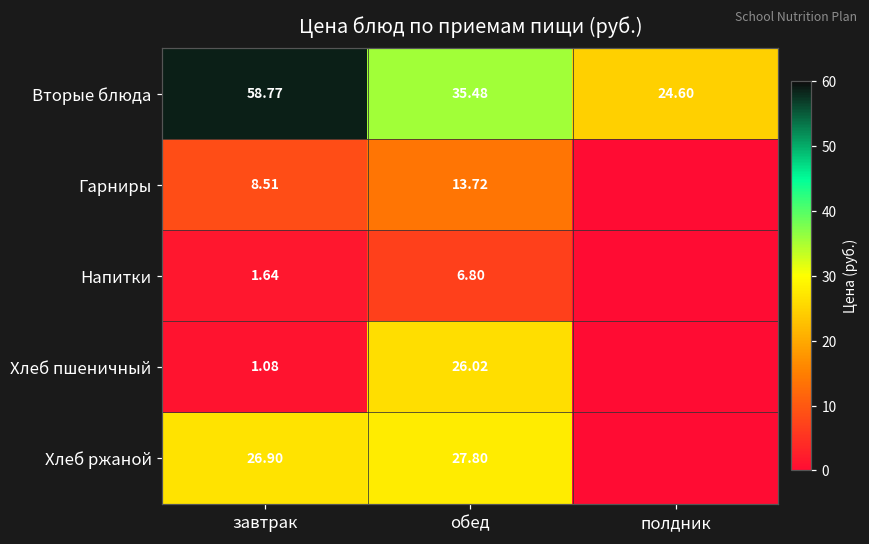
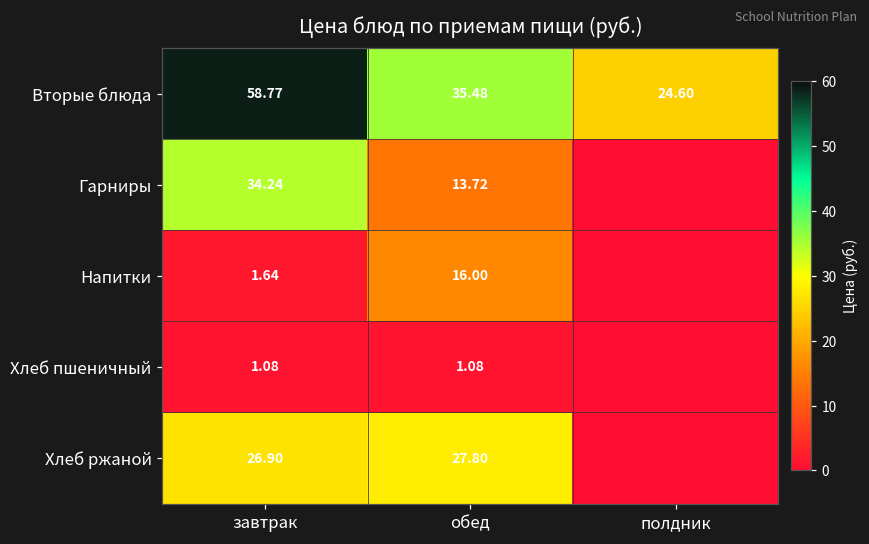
Гарниры, завтрак: 8.51 -> 34.24
Напитки, обед: 6.80 -> 16.00
Хлеб пшеничный, обед: 26.02 -> 1.08
